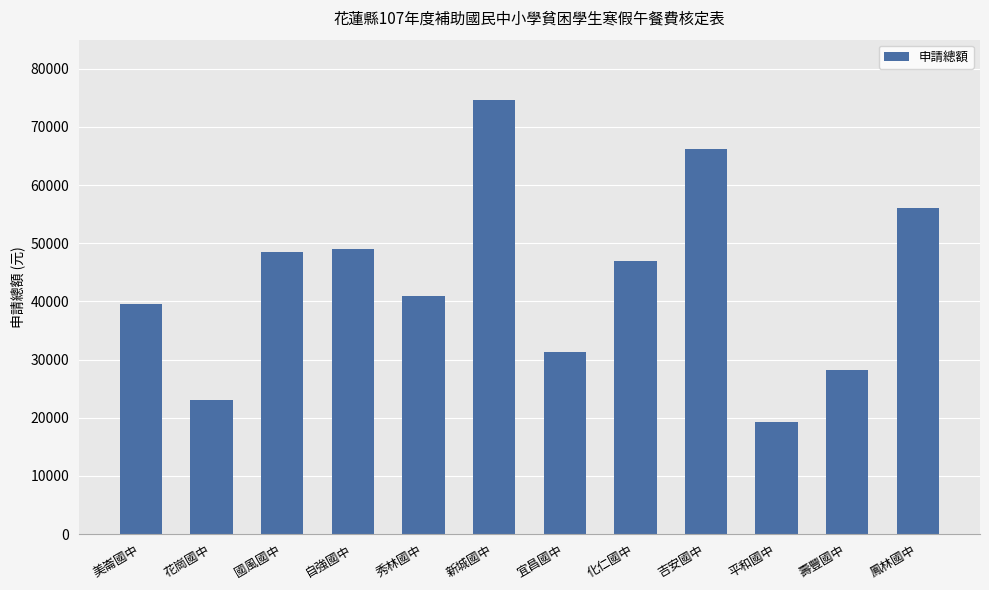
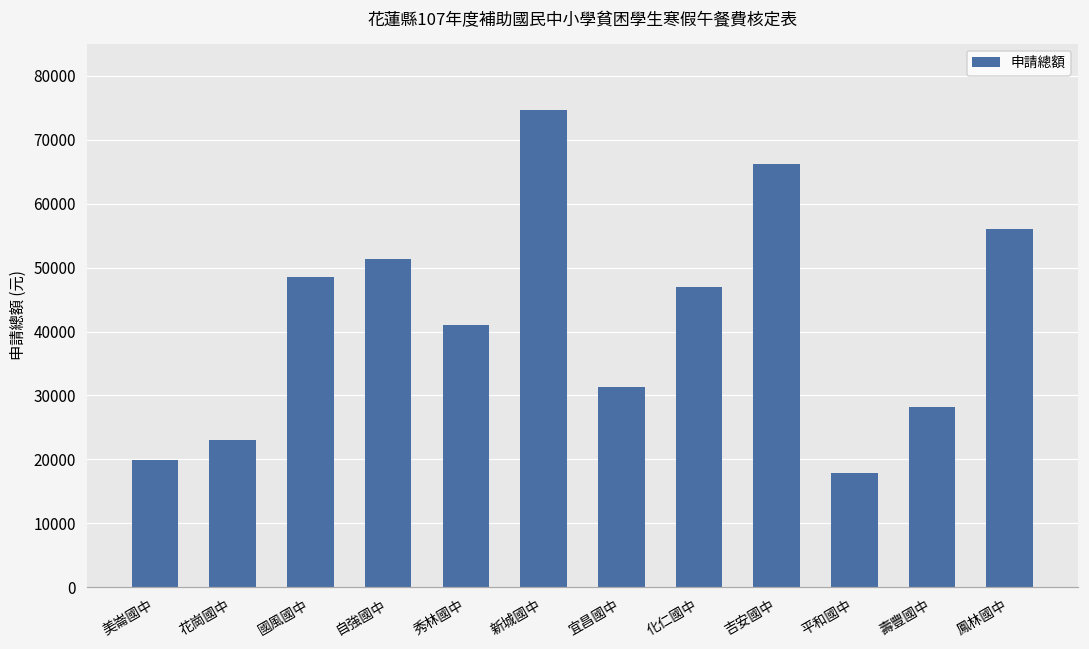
美崙國中: 40000 -> 20000
自強國中: 49000 -> 51000
平和國中: 19000 -> 18000
